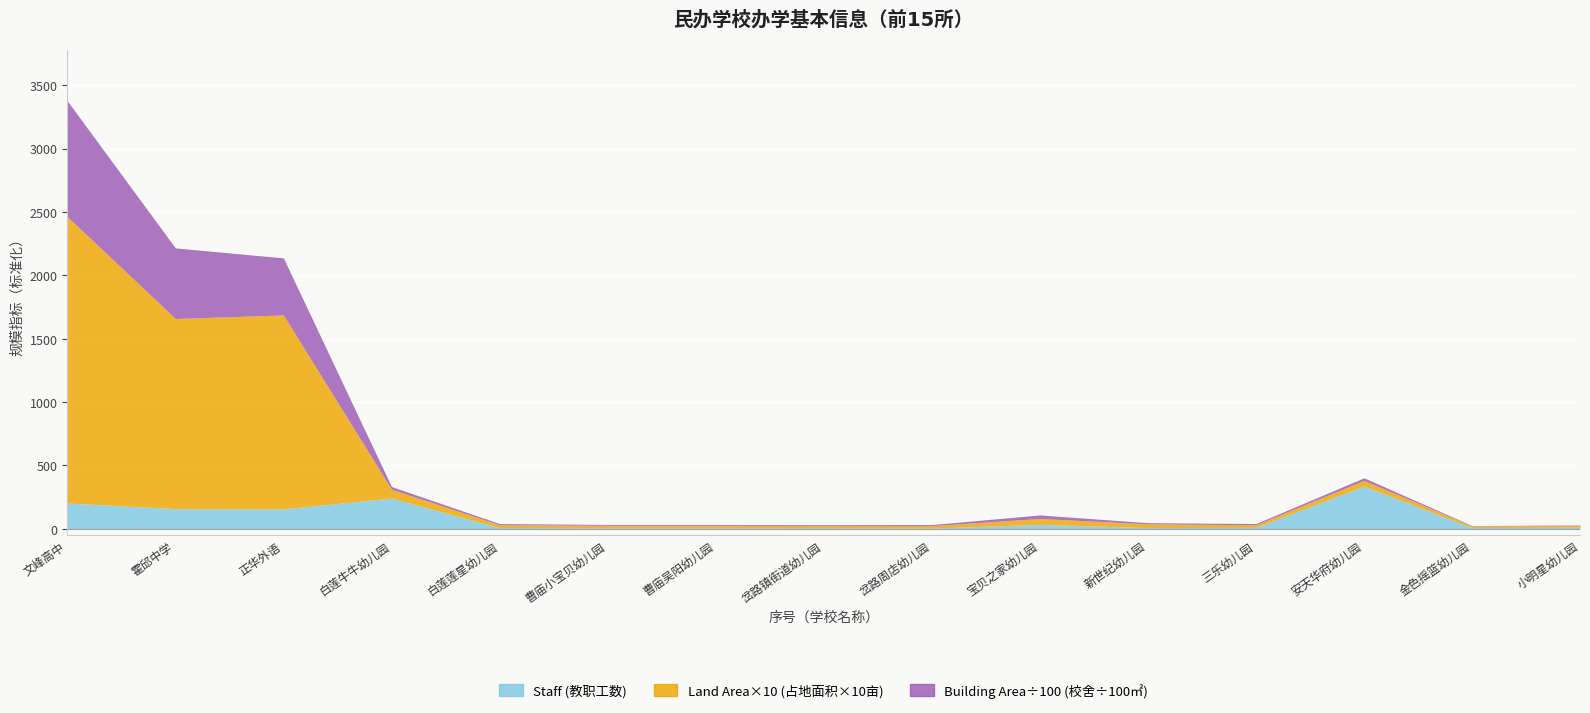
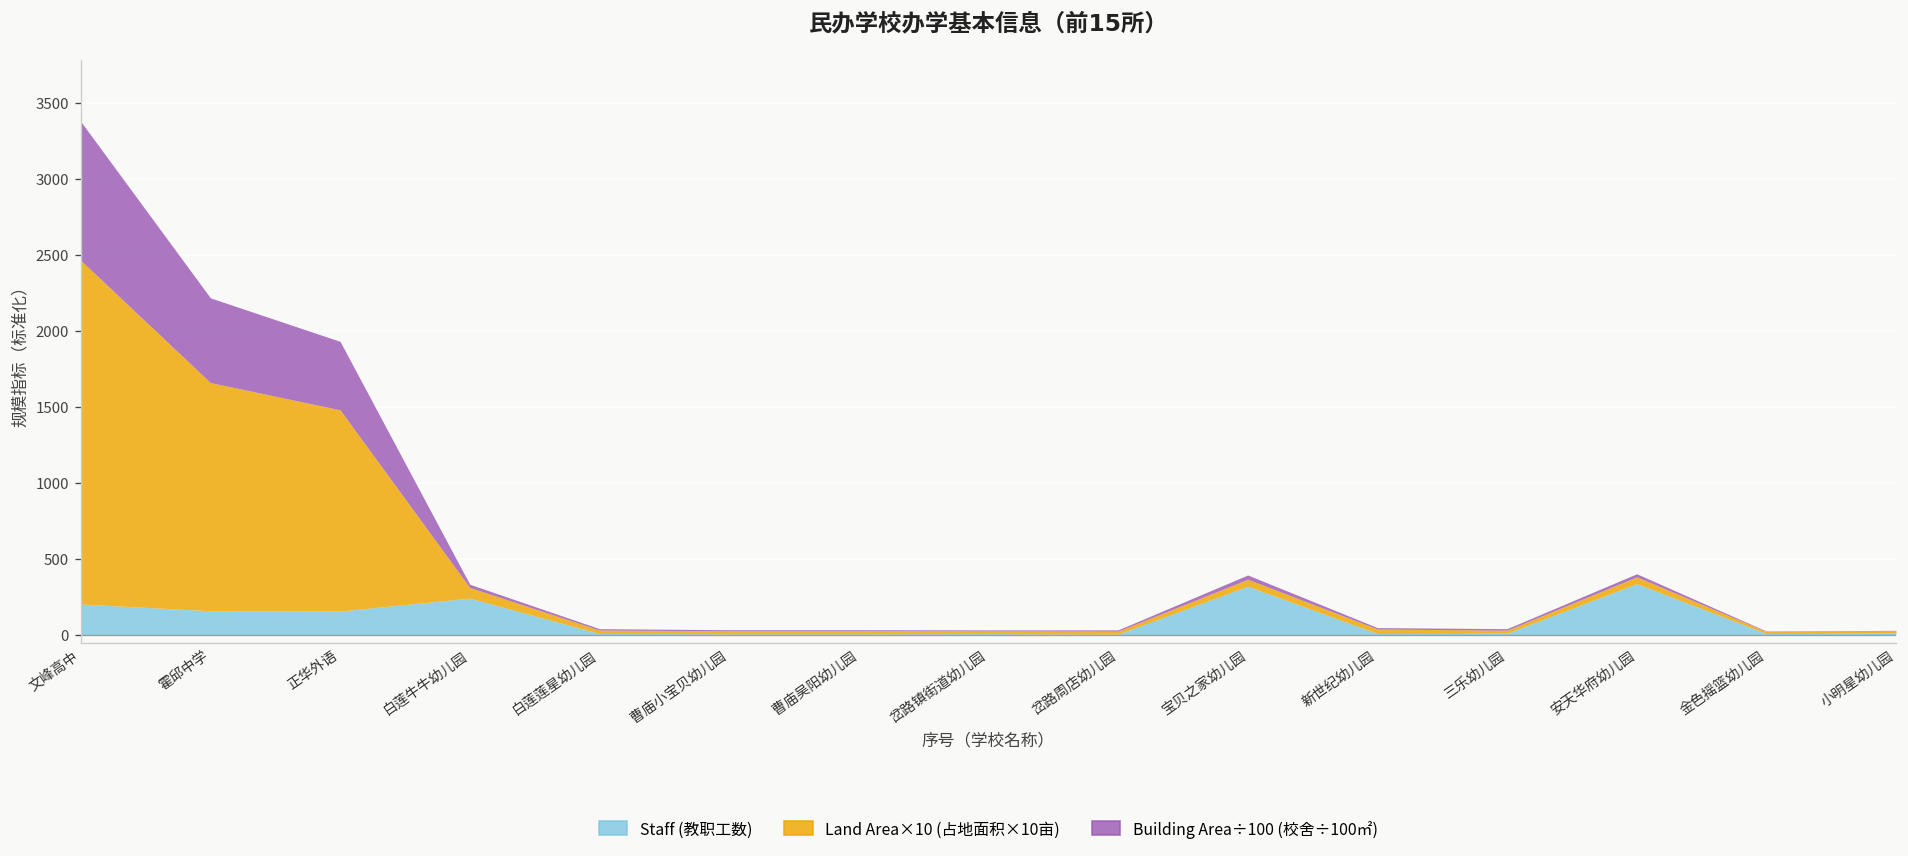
Land Area×10 (占地面积×10亩), 正华外语: 1530 -> 1320
Staff (教职工数), 宝贝之家幼儿园: 40 -> 320
